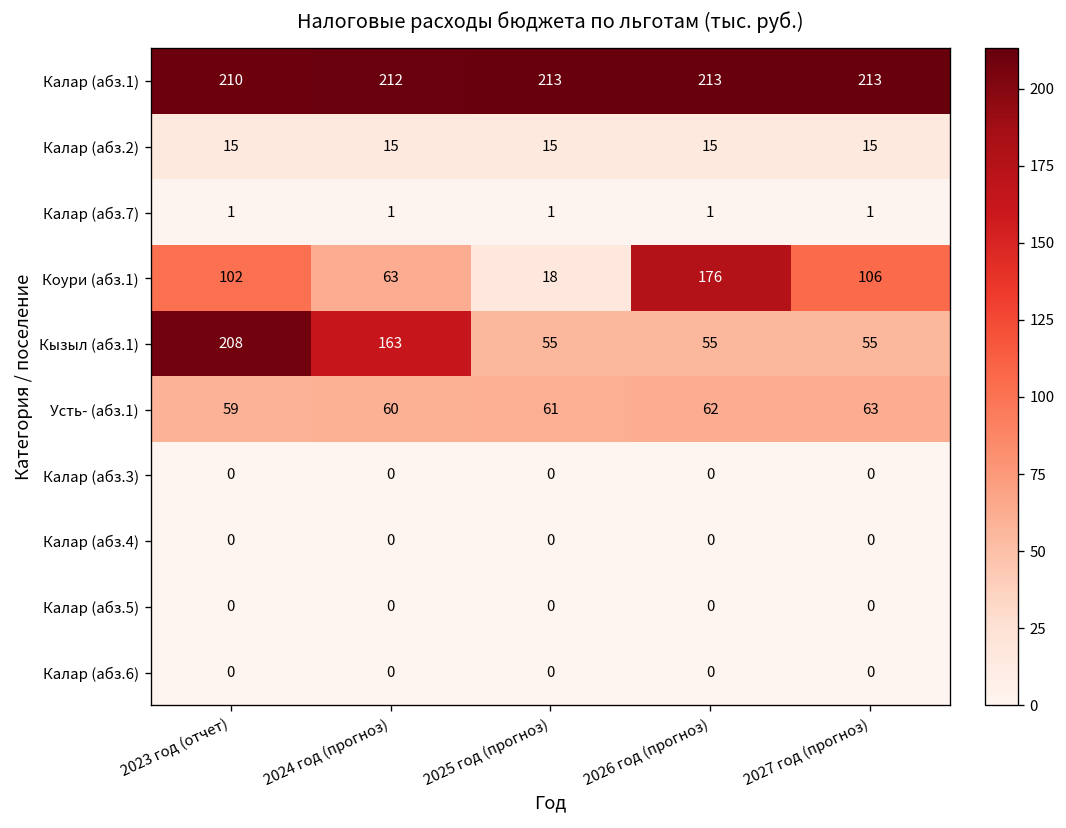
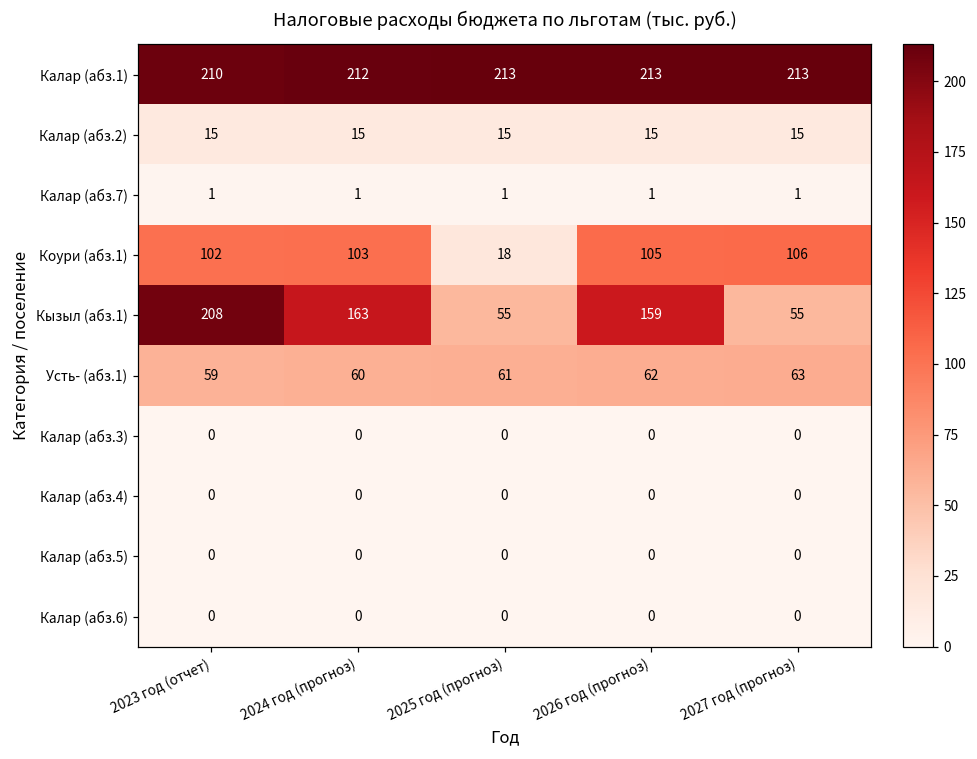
Коури (абз.1), 2024 год (прогноз): 63 -> 103
Коури (абз.1), 2026 год (прогноз): 176 -> 105
Кызыл (абз.1), 2026 год (прогноз): 55 -> 159
